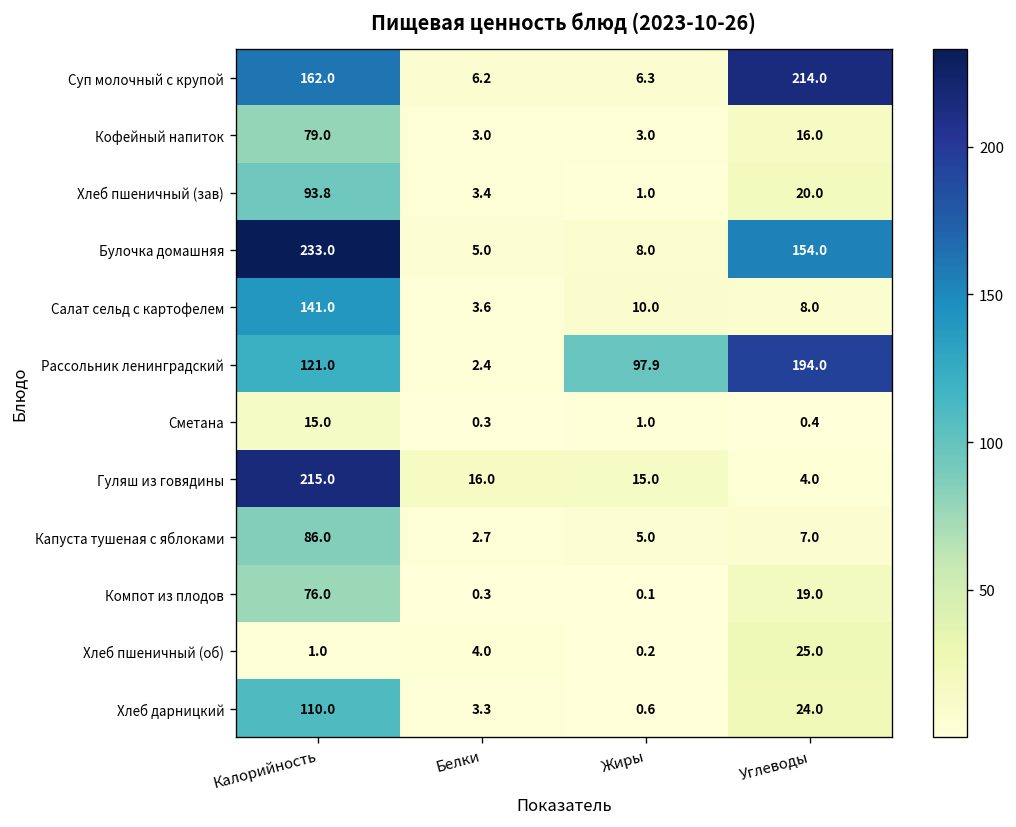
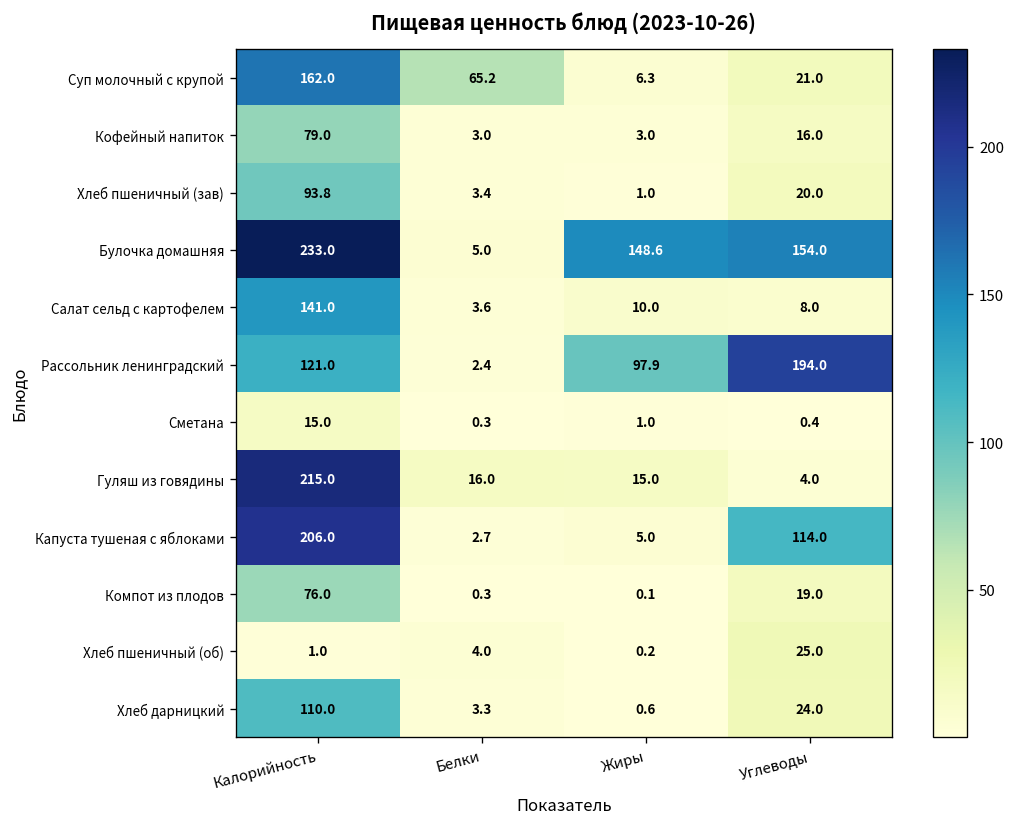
Суп молочный с крупой, Белки: 6.2 -> 65.2
Суп молочный с крупой, Углеводы: 214.0 -> 21.0
Булочка домашняя, Жиры: 8.0 -> 148.6
Капуста тушеная с яблоками, Калорийность: 86.0 -> 206.0
Капуста тушеная с яблоками, Углеводы: 7.0 -> 114.0
